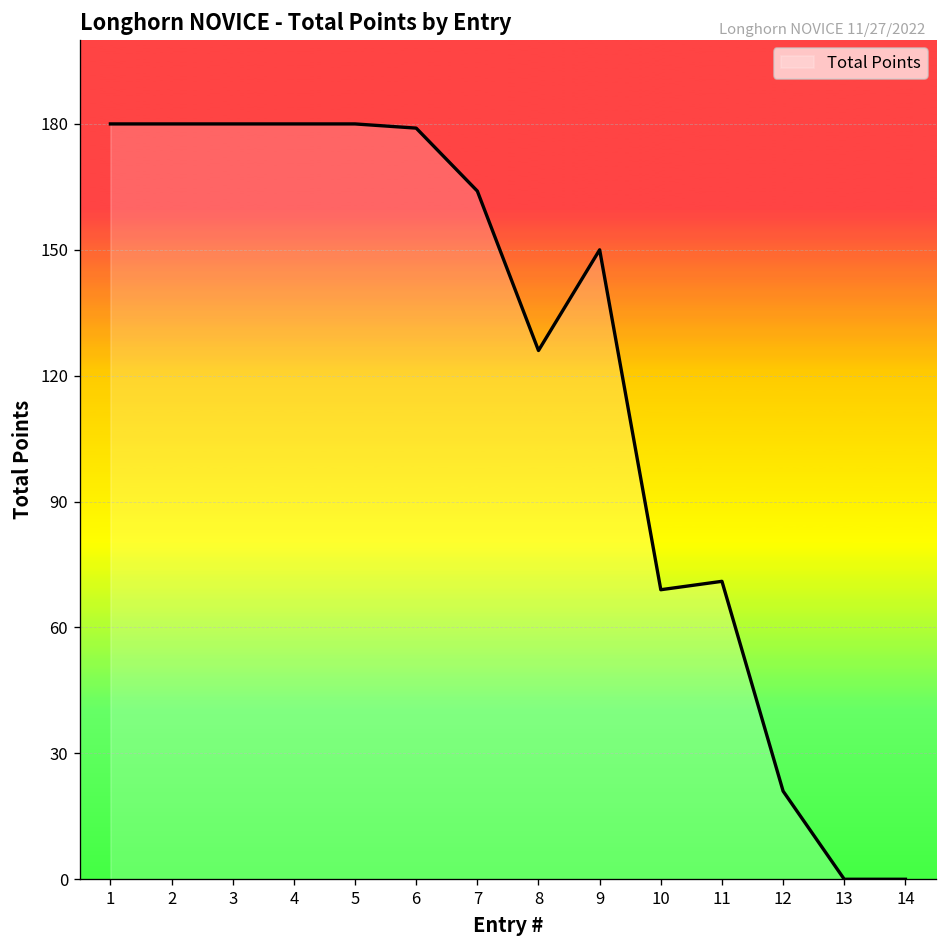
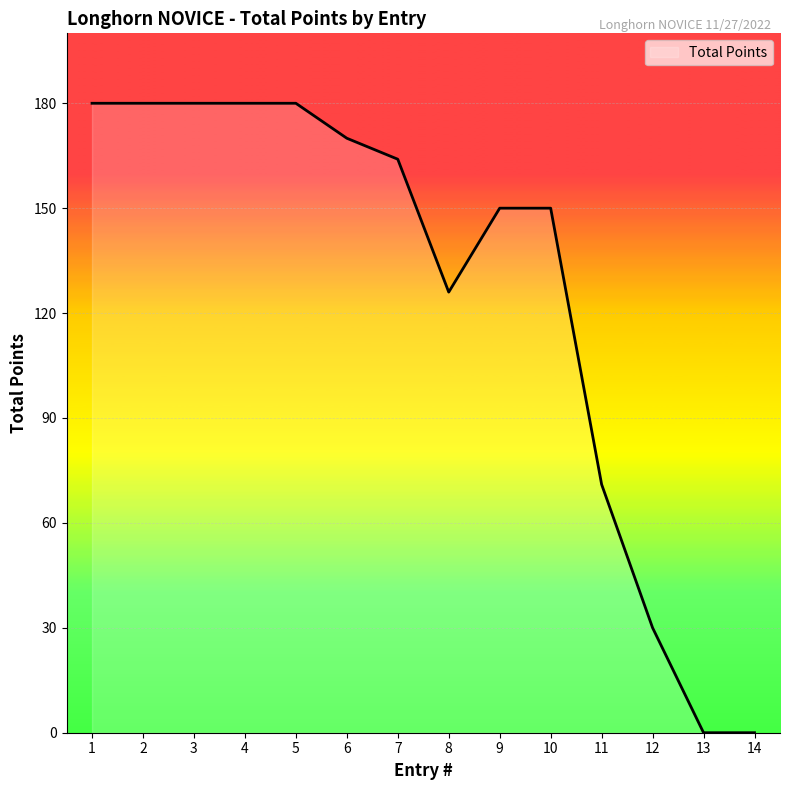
6: 179 -> 170
10: 69 -> 150
12: 21 -> 30
